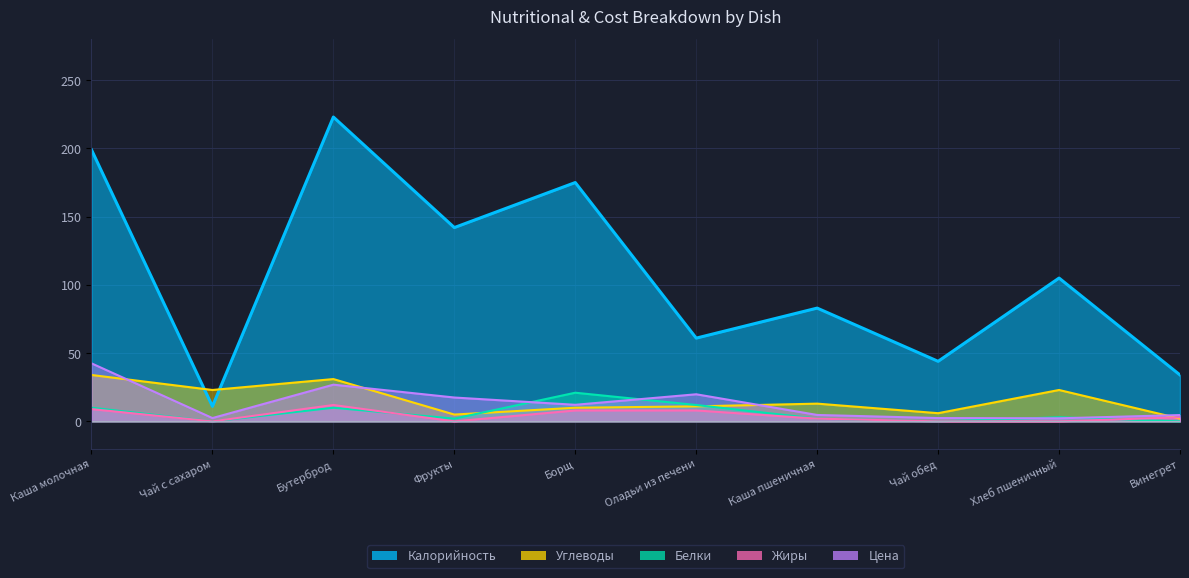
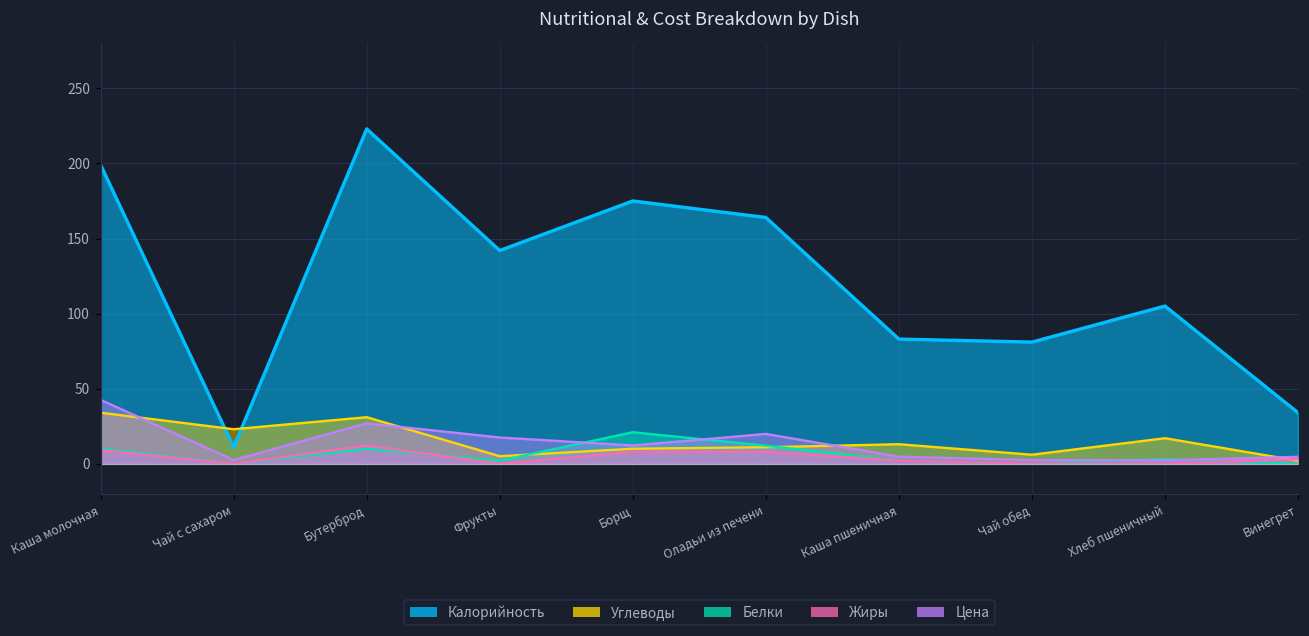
Калорийность, Оладьи из печени: 61 -> 164
Калорийность, Чай обед: 44 -> 81
Углеводы, Хлеб пшеничный: 23 -> 17
